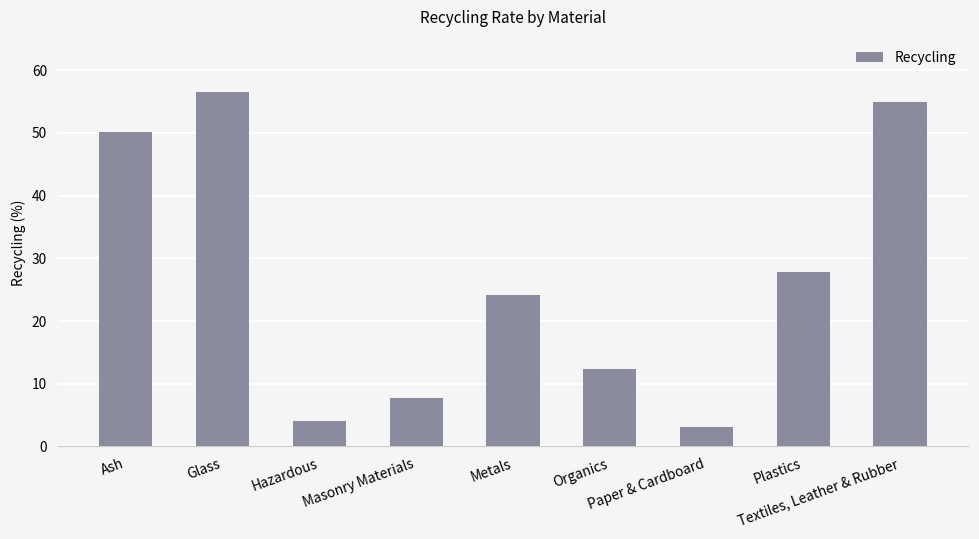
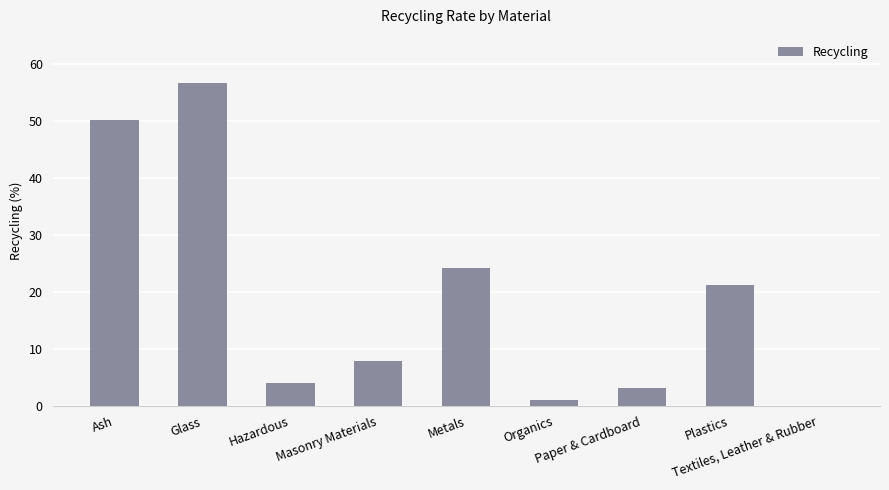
Organics: 12 -> 1
Plastics: 28 -> 21
Textiles, Leather & Rubber: 55 -> 0
